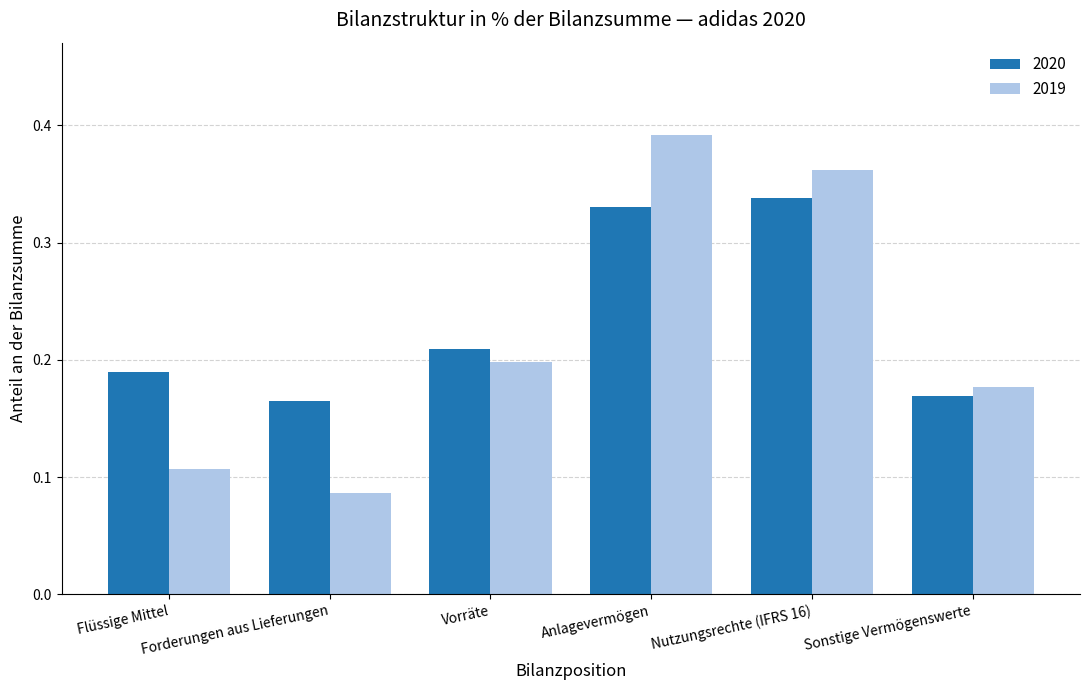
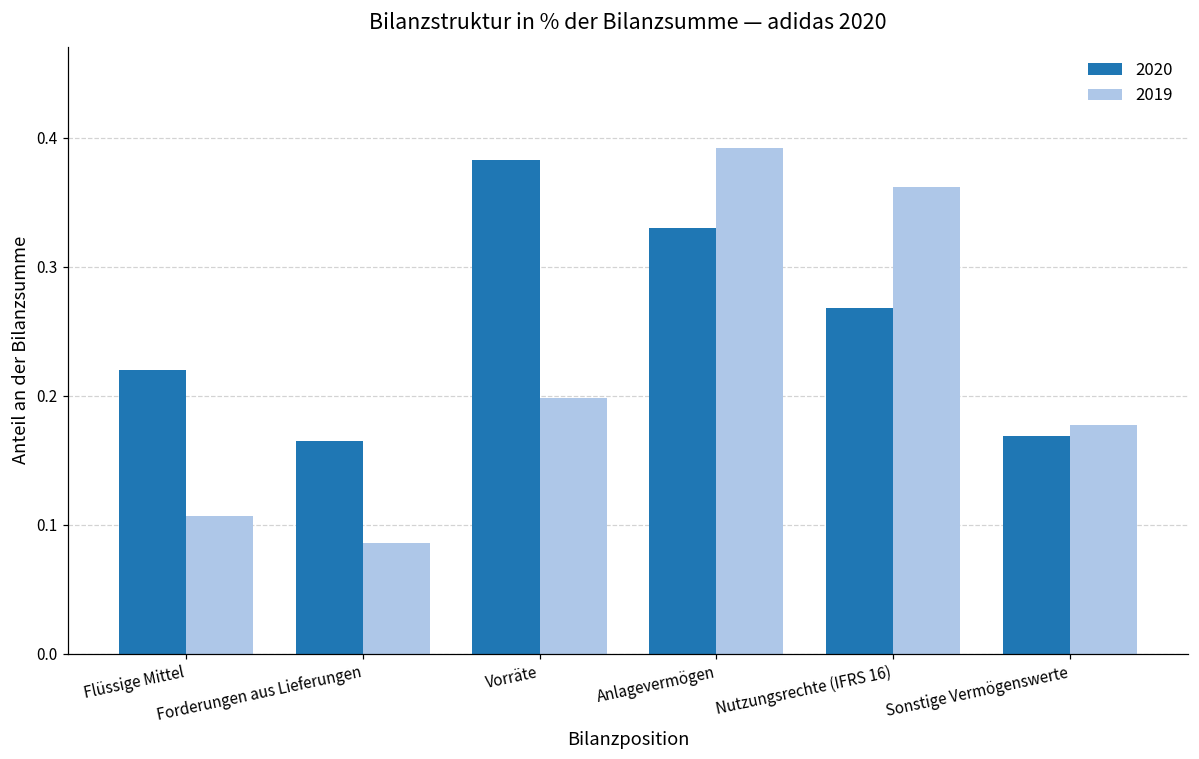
2020, Flüssige Mittel: 0.19 -> 0.22
2020, Vorräte: 0.209 -> 0.383
2020, Nutzungsrechte (IFRS 16): 0.338 -> 0.268
